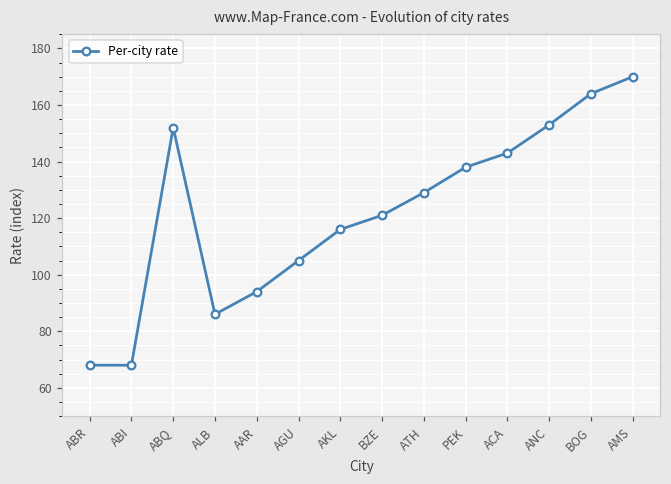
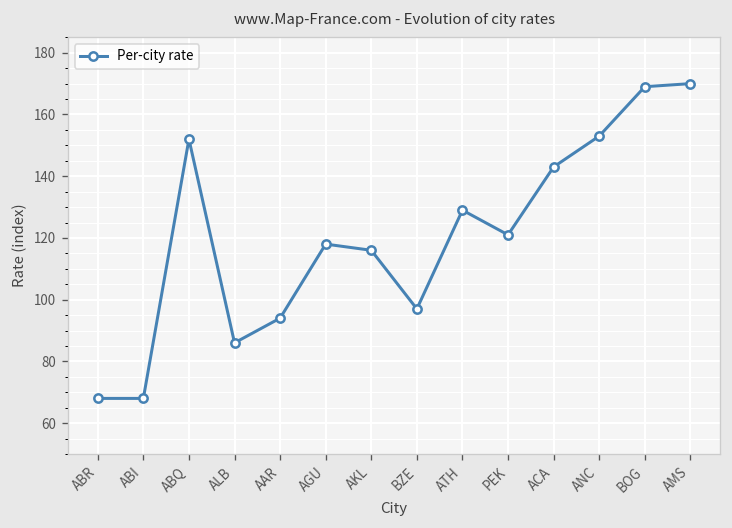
AGU: 105 -> 118
BZE: 121 -> 97
PEK: 138 -> 121
BOG: 164 -> 169
